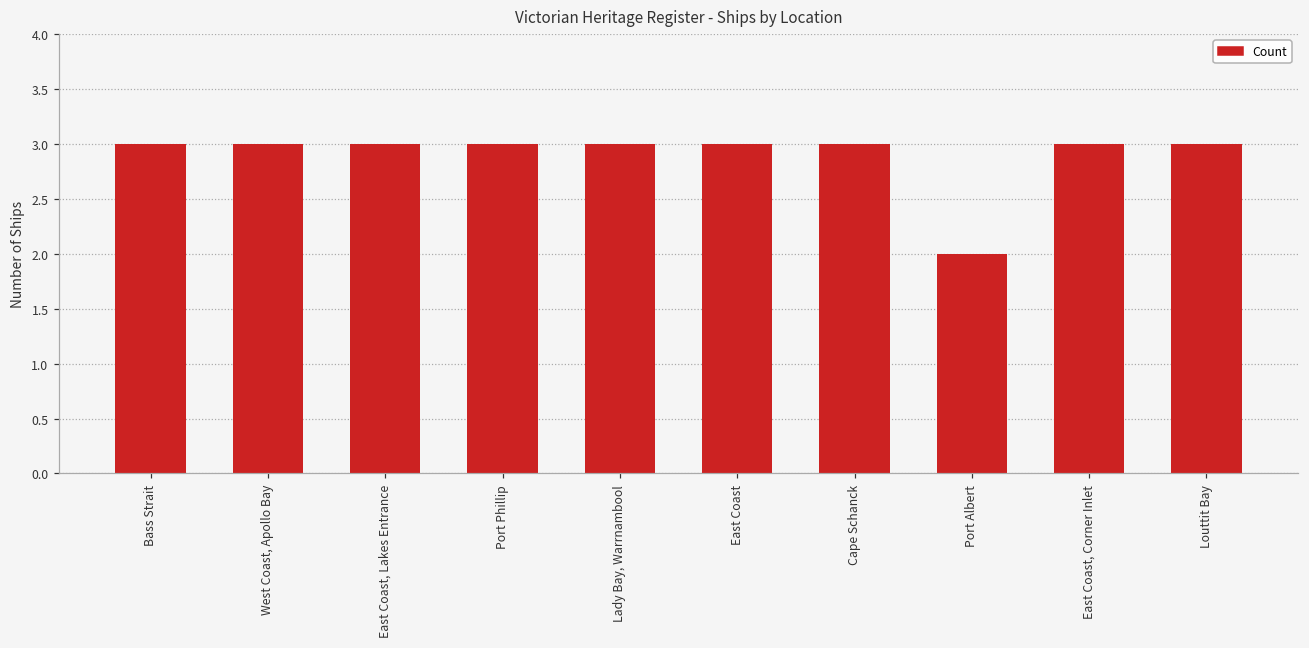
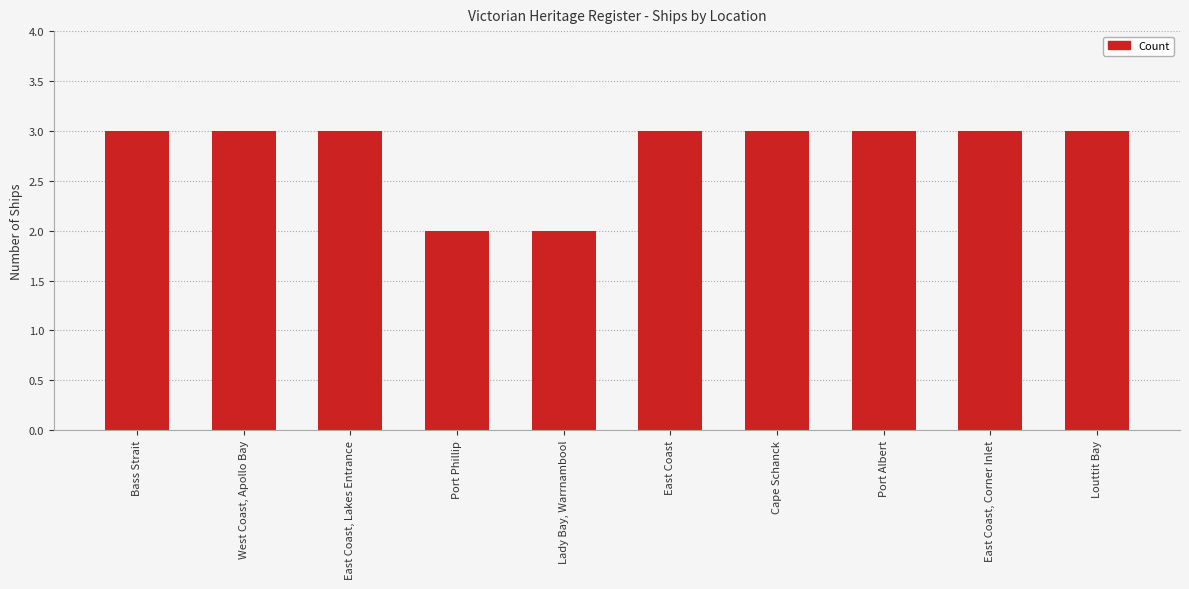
Port Phillip: 3 -> 2
Lady Bay, Warrnambool: 3 -> 2
Port Albert: 2 -> 3
